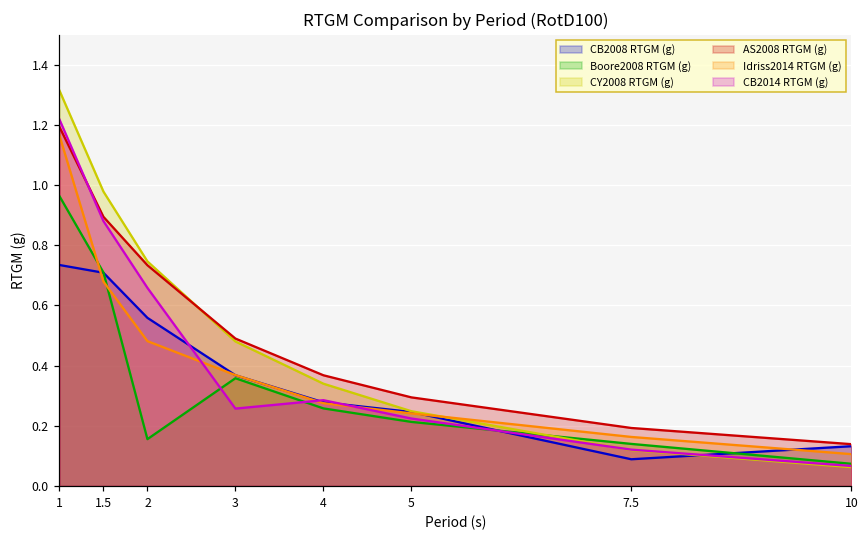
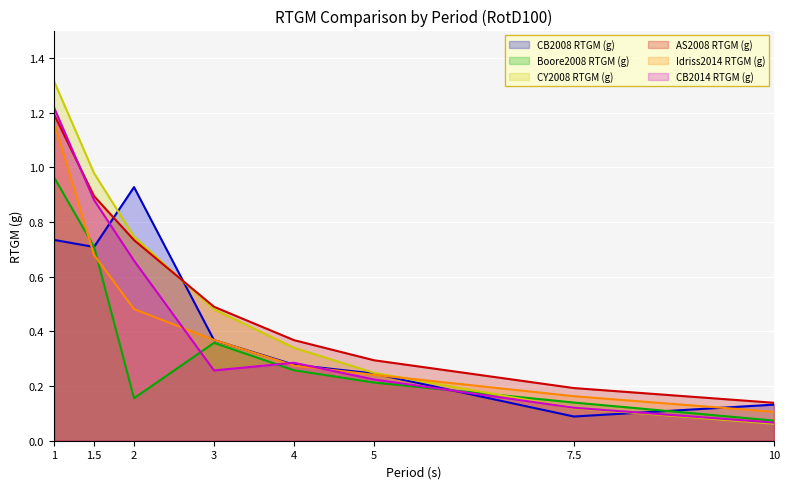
CB2008 RTGM (g), 2: 0.56 -> 0.93
